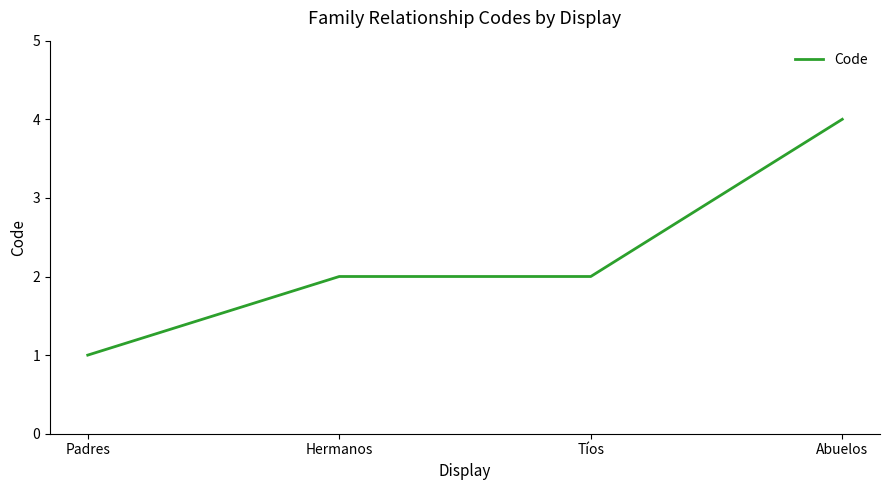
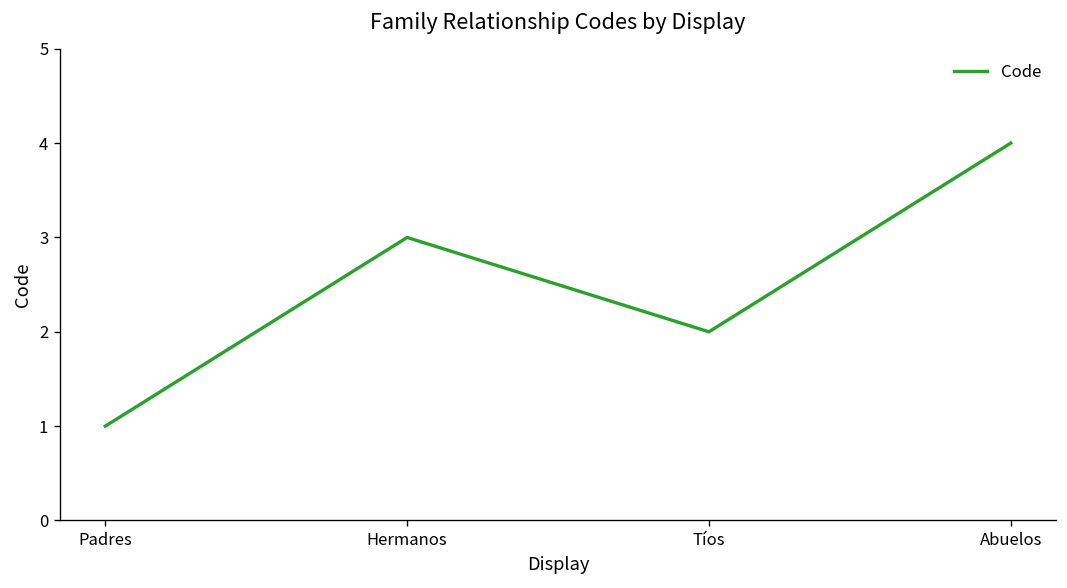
Hermanos: 2 -> 3
